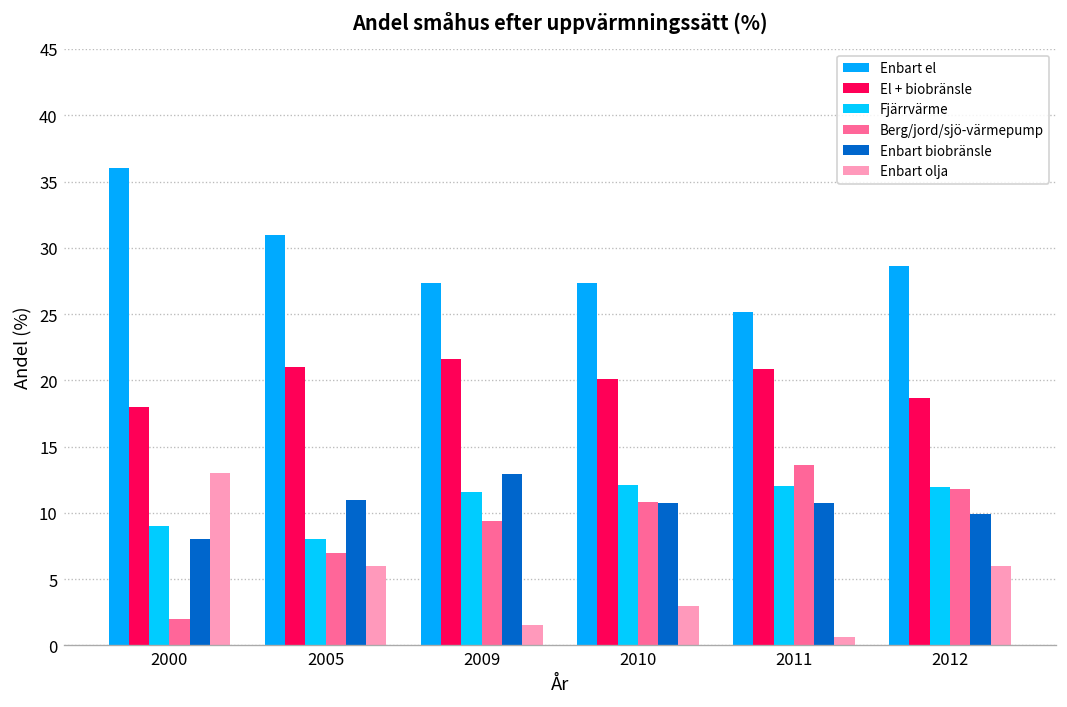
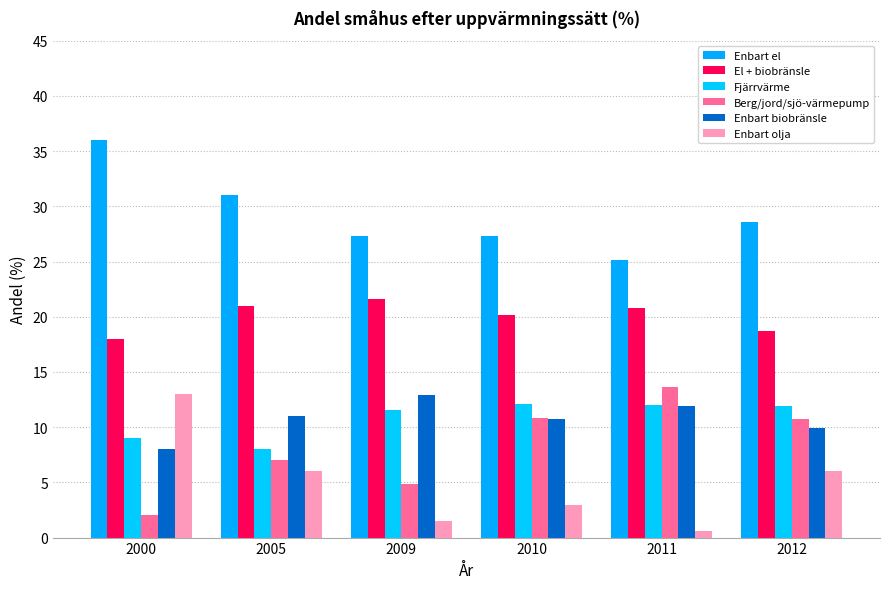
Berg/jord/sjö-värmepump, 2009: 9.4 -> 4.8
Enbart biobränsle, 2011: 10.8 -> 11.9
Berg/jord/sjö-värmepump, 2012: 11.8 -> 10.8
